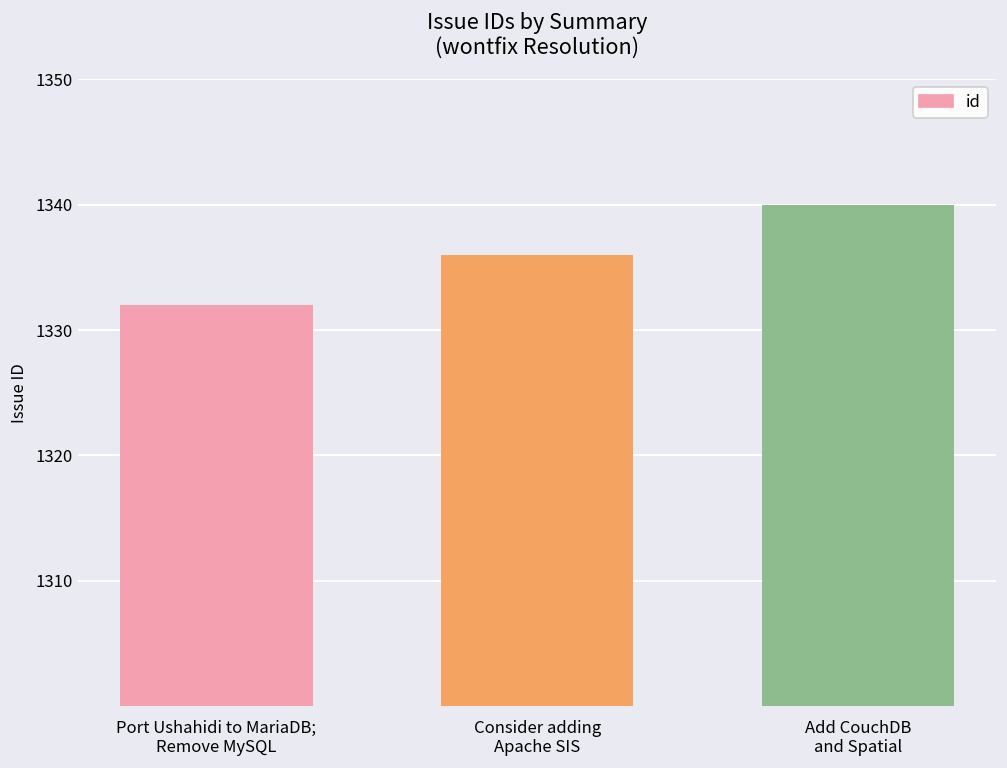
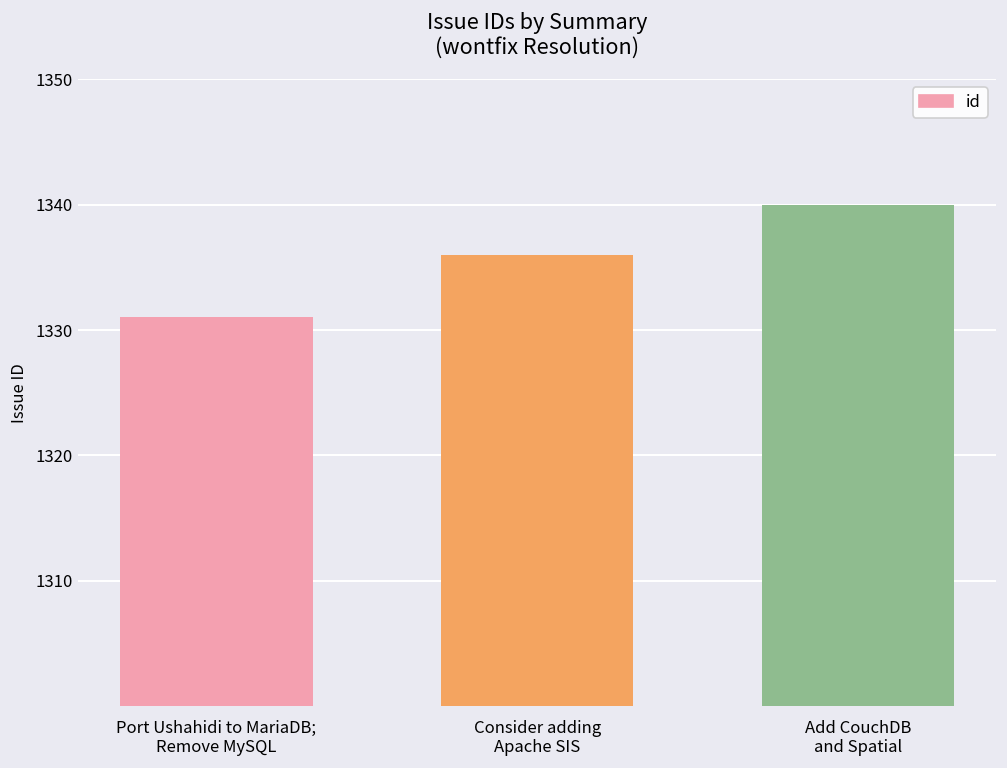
Port Ushahidi to MariaDB; Remove MySQL: 1332 -> 1331
